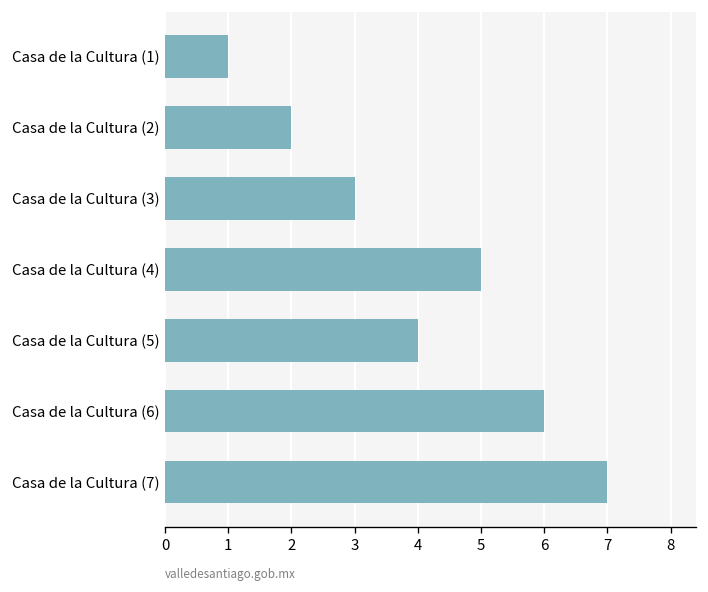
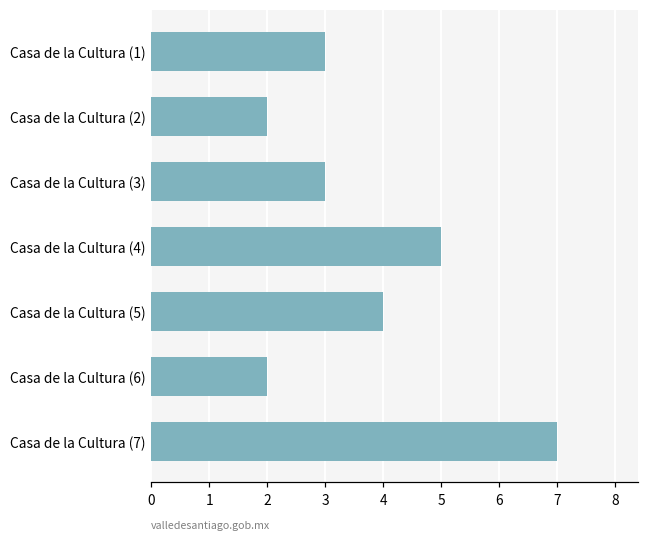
Casa de la Cultura (1): 1 -> 3
Casa de la Cultura (6): 6 -> 2
